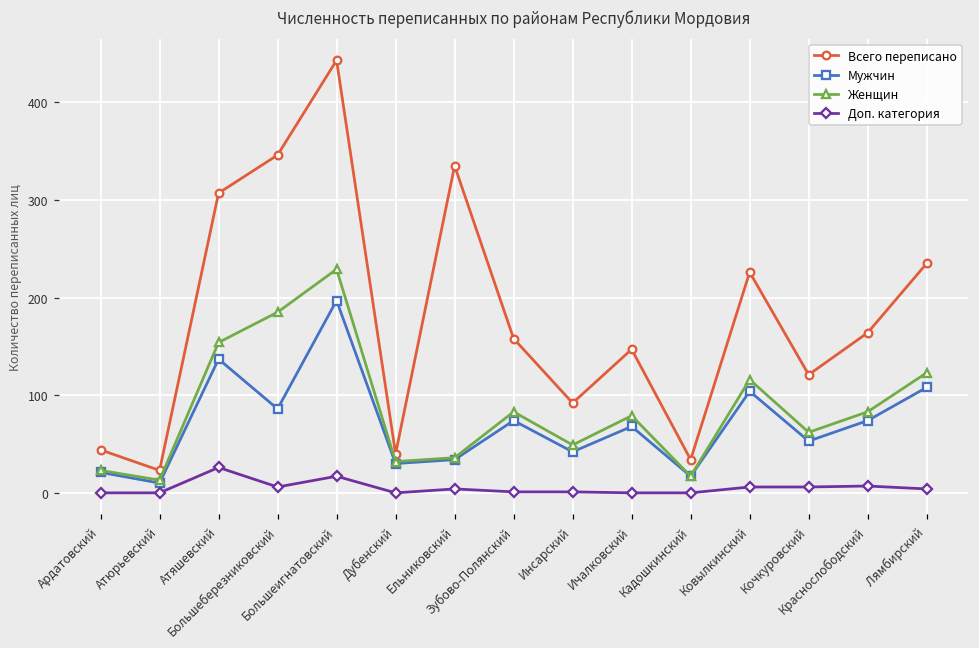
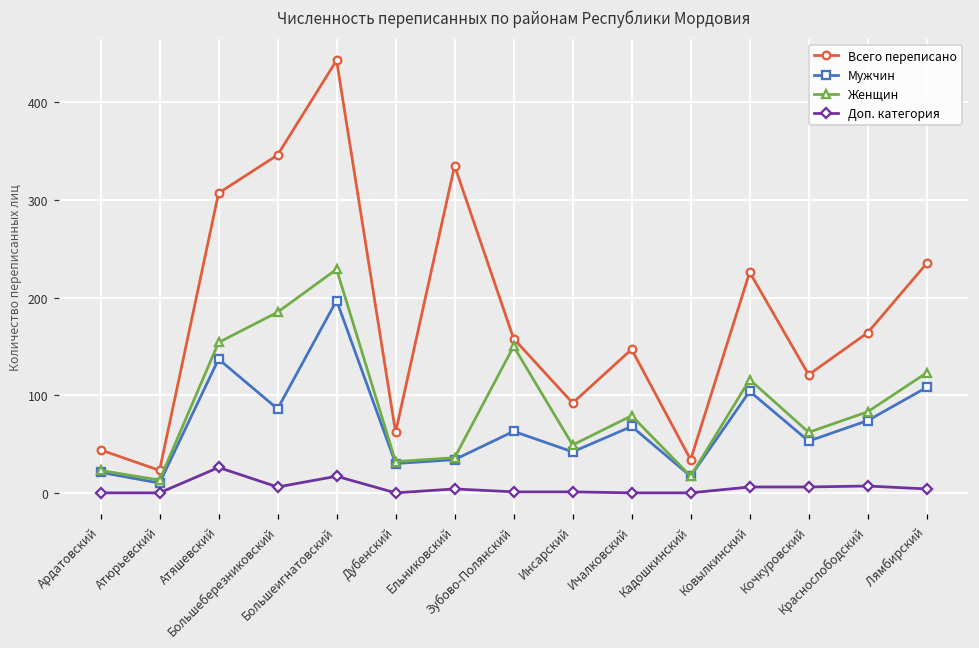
Всего переписано, Дубенский: 40 -> 60
Мужчин, Зубово-Полянский: 70 -> 60
Женщин, Зубово-Полянский: 80 -> 150
